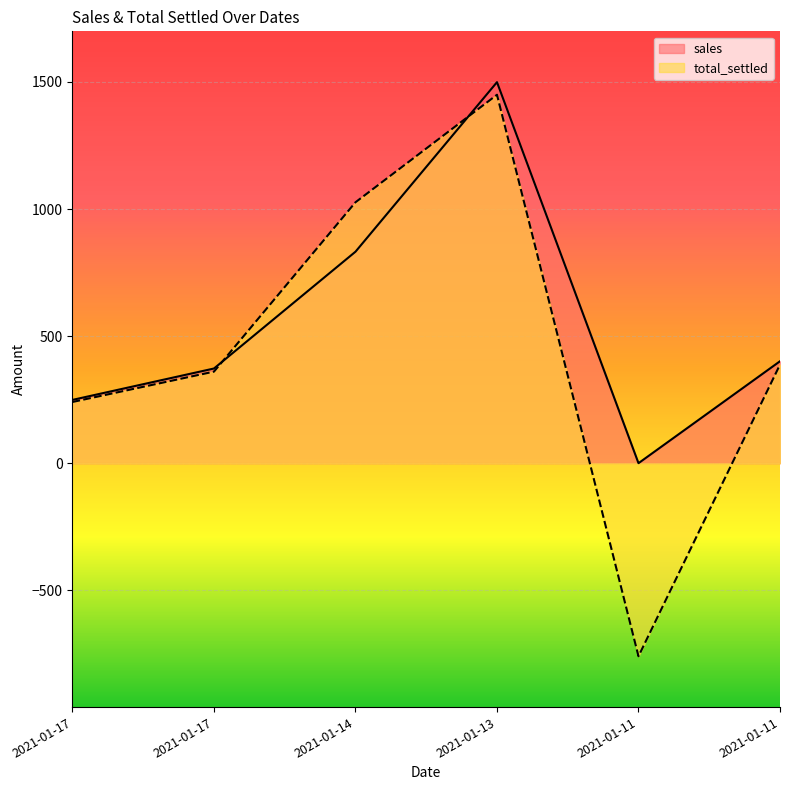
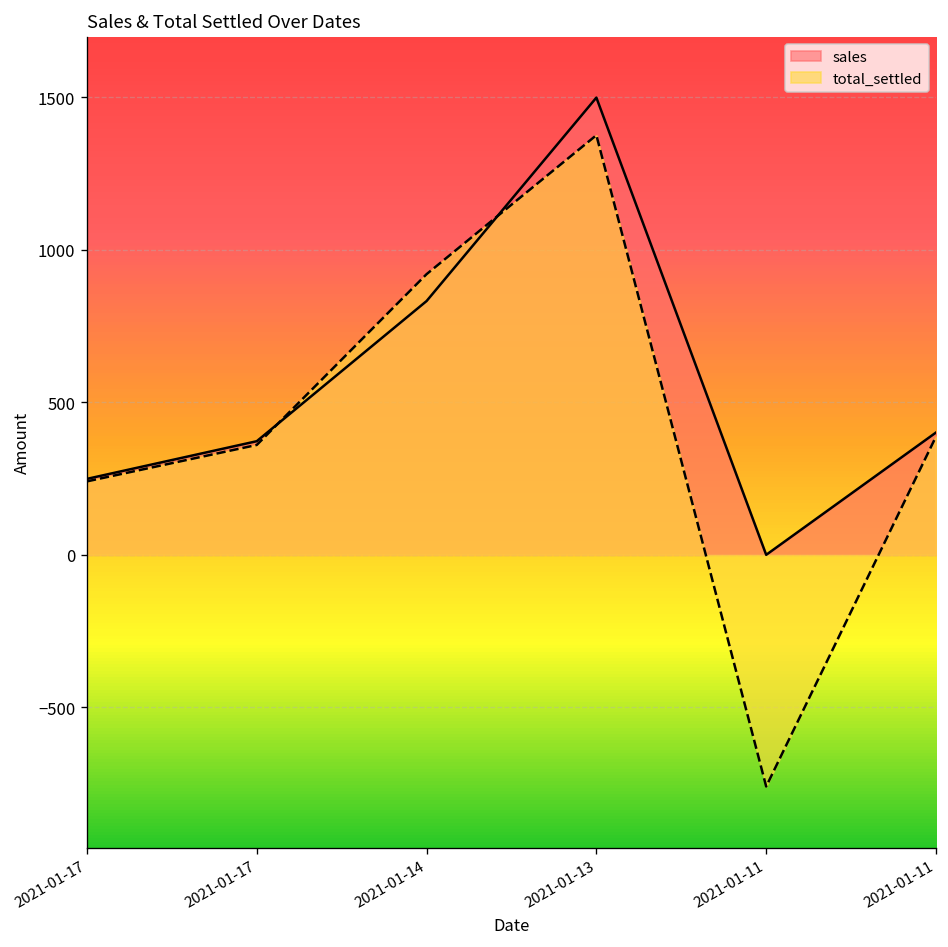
total_settled, 2021-01-14: 1030 -> 920
total_settled, 2021-01-13: 1450 -> 1380
